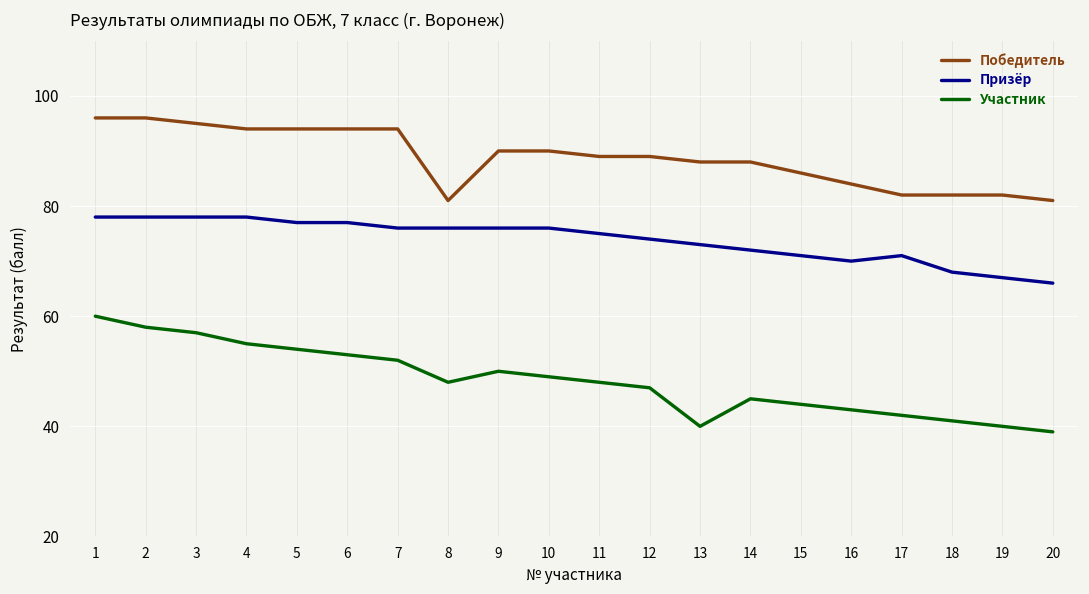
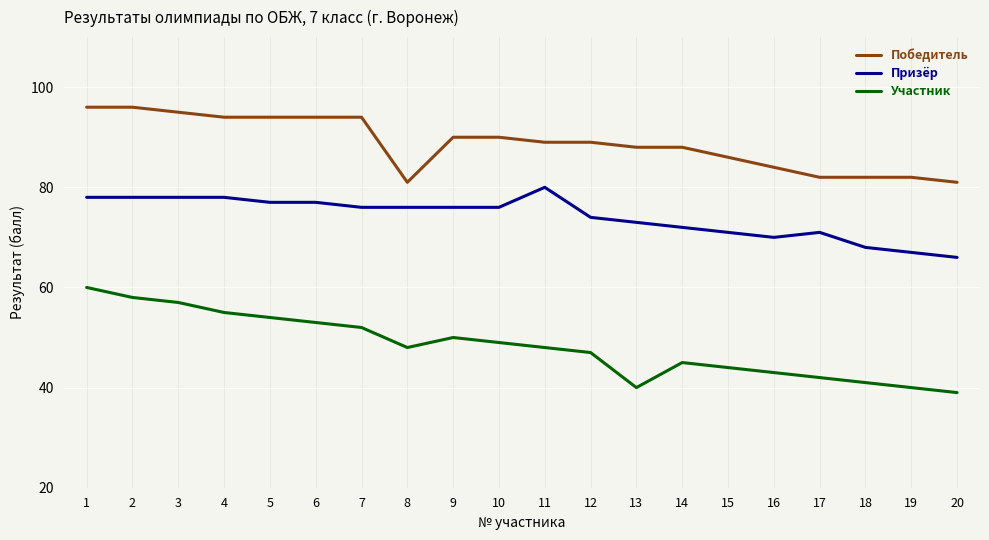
Призёр, 11: 75 -> 80
